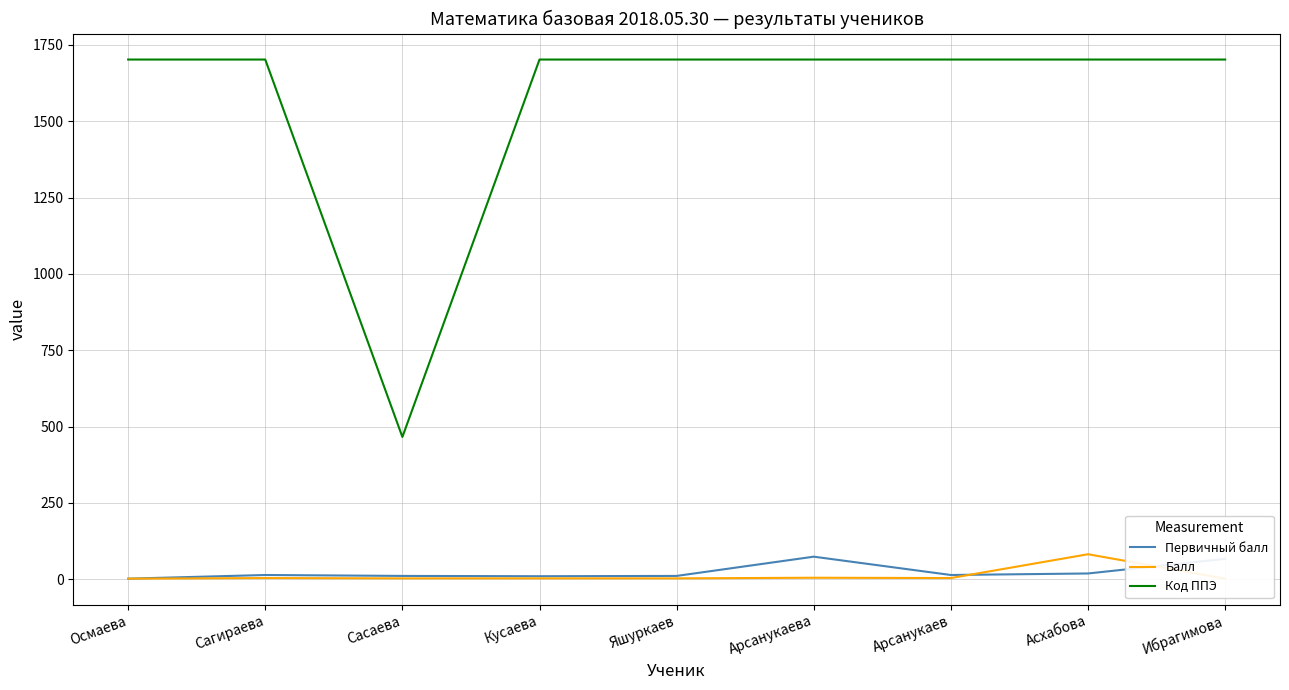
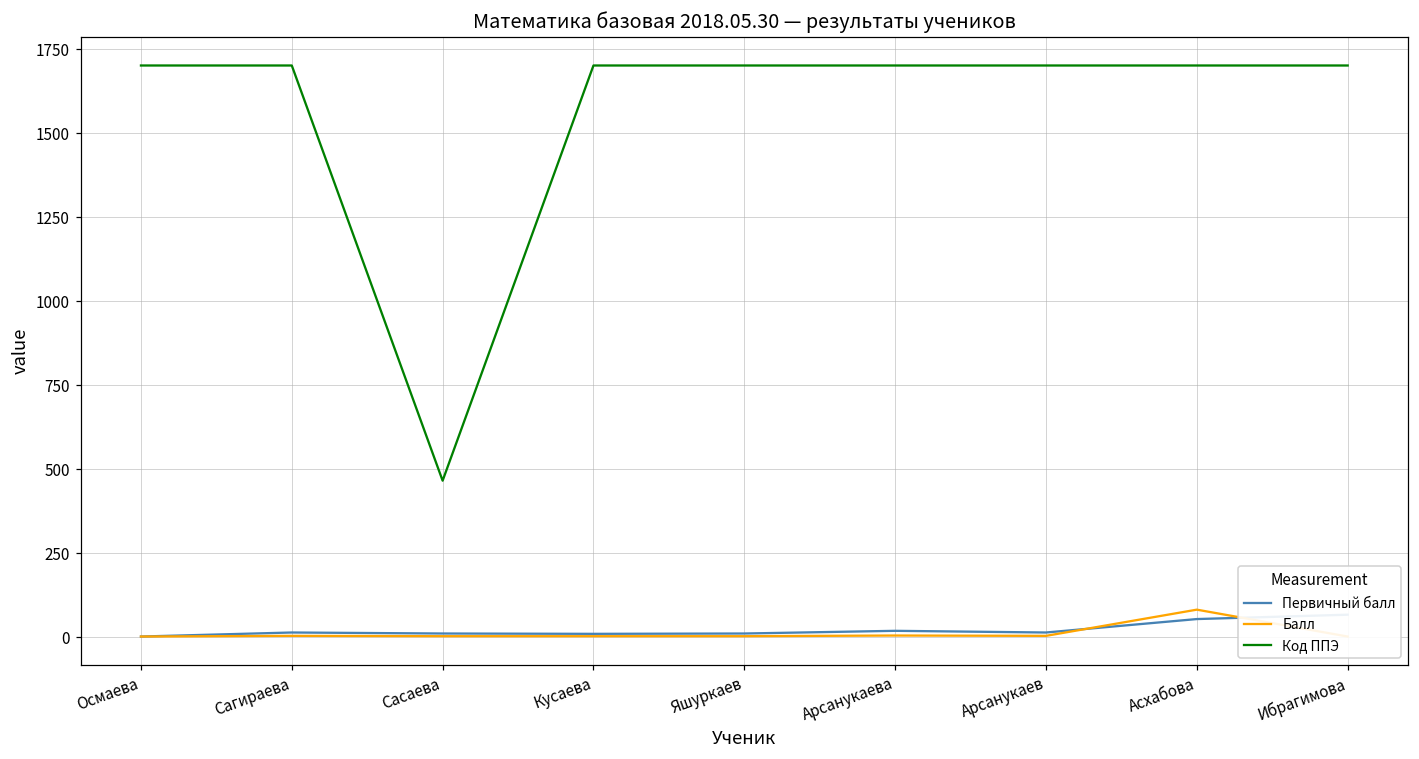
Первичный балл, Арсанукаева: 70 -> 20
Первичный балл, Асхабова: 20 -> 50
